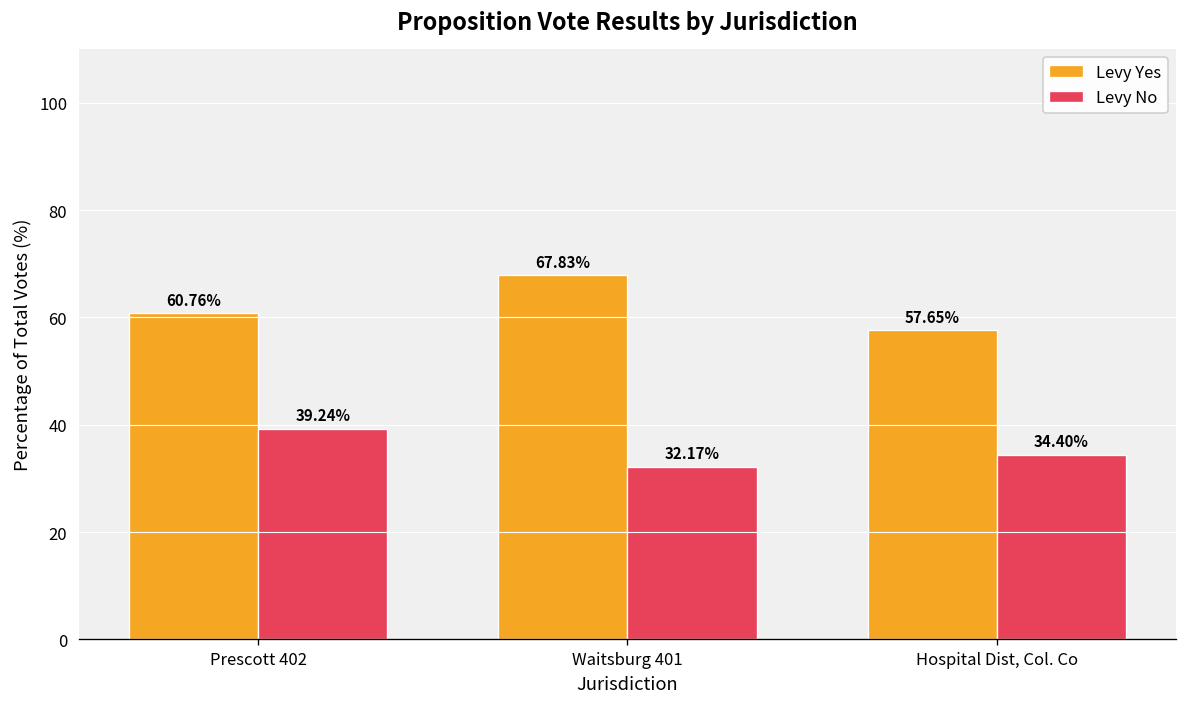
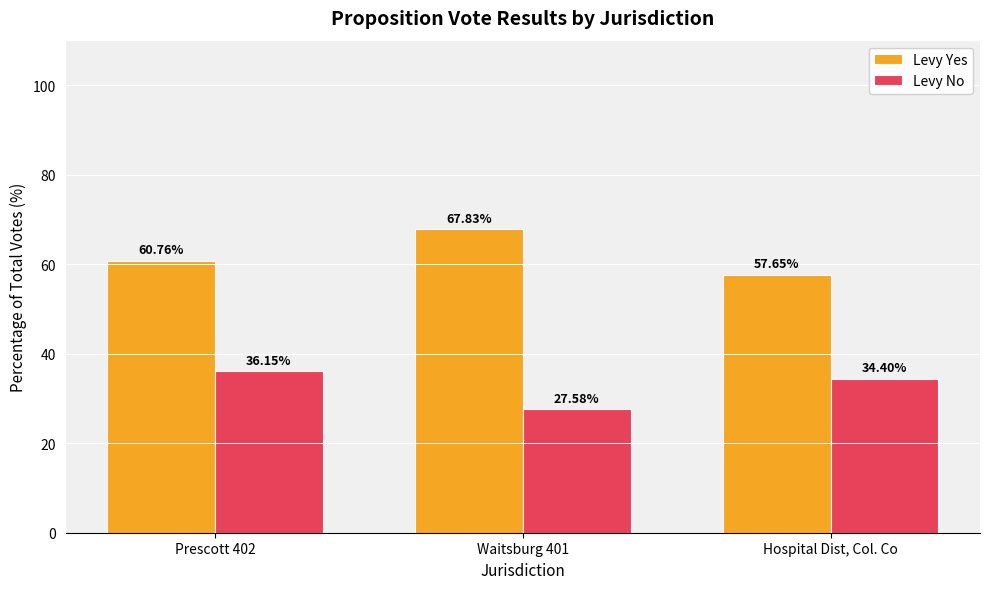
Levy No, Prescott 402: 39.24% -> 36.15%
Levy No, Waitsburg 401: 32.17% -> 27.58%
